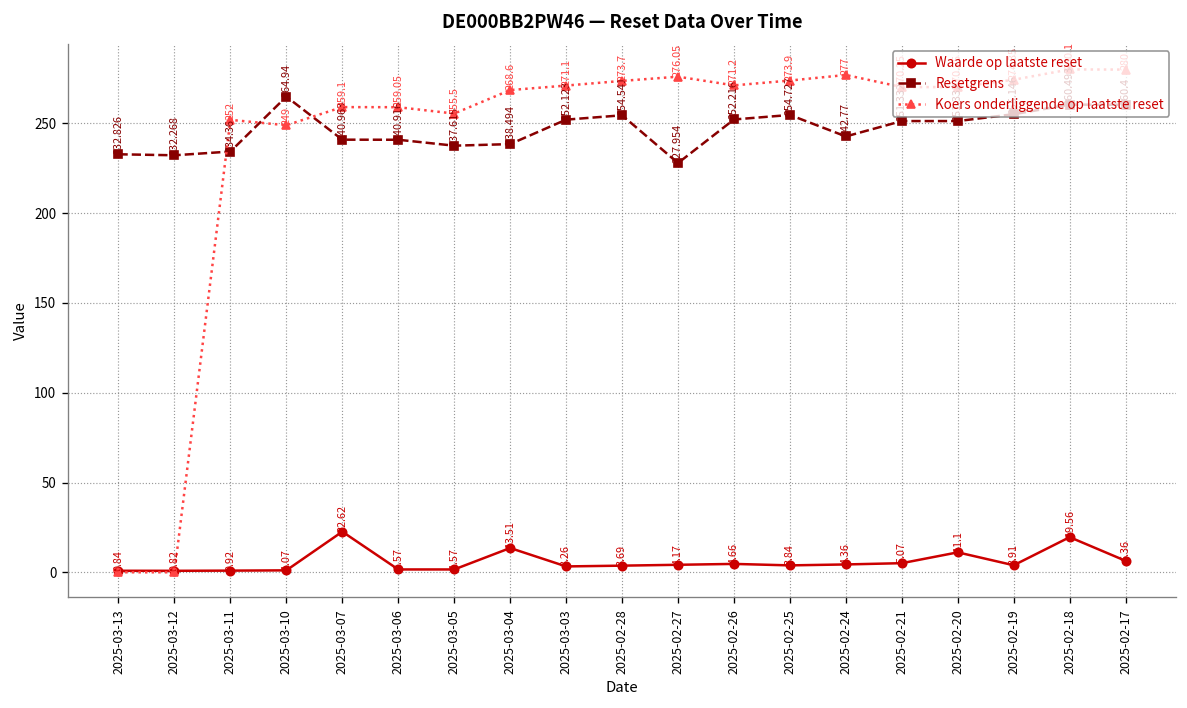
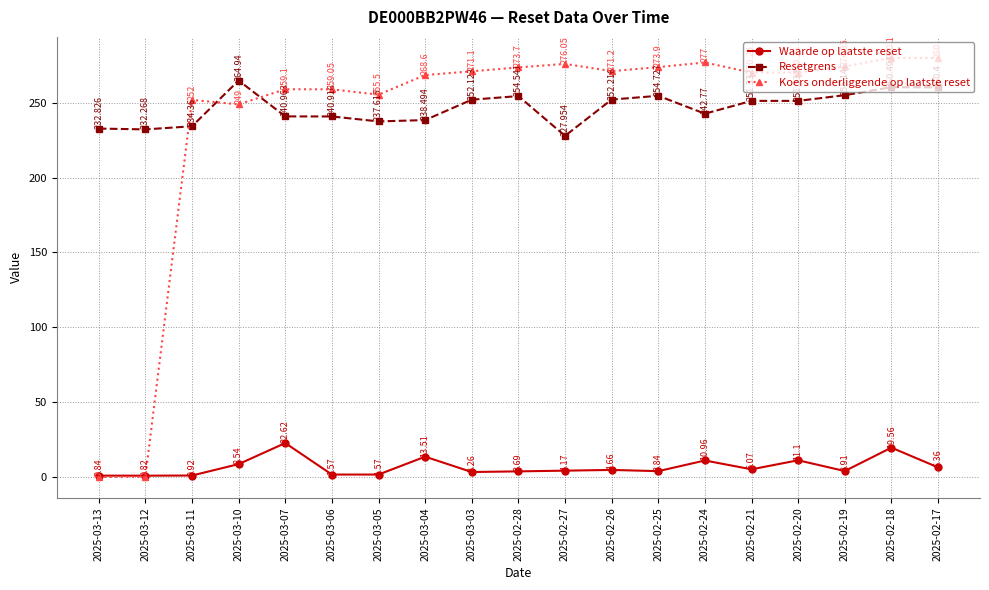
Waarde op laatste reset, 2025-03-10: 1.07 -> 8.54
Waarde op laatste reset, 2025-02-24: 4.36 -> 10.96
